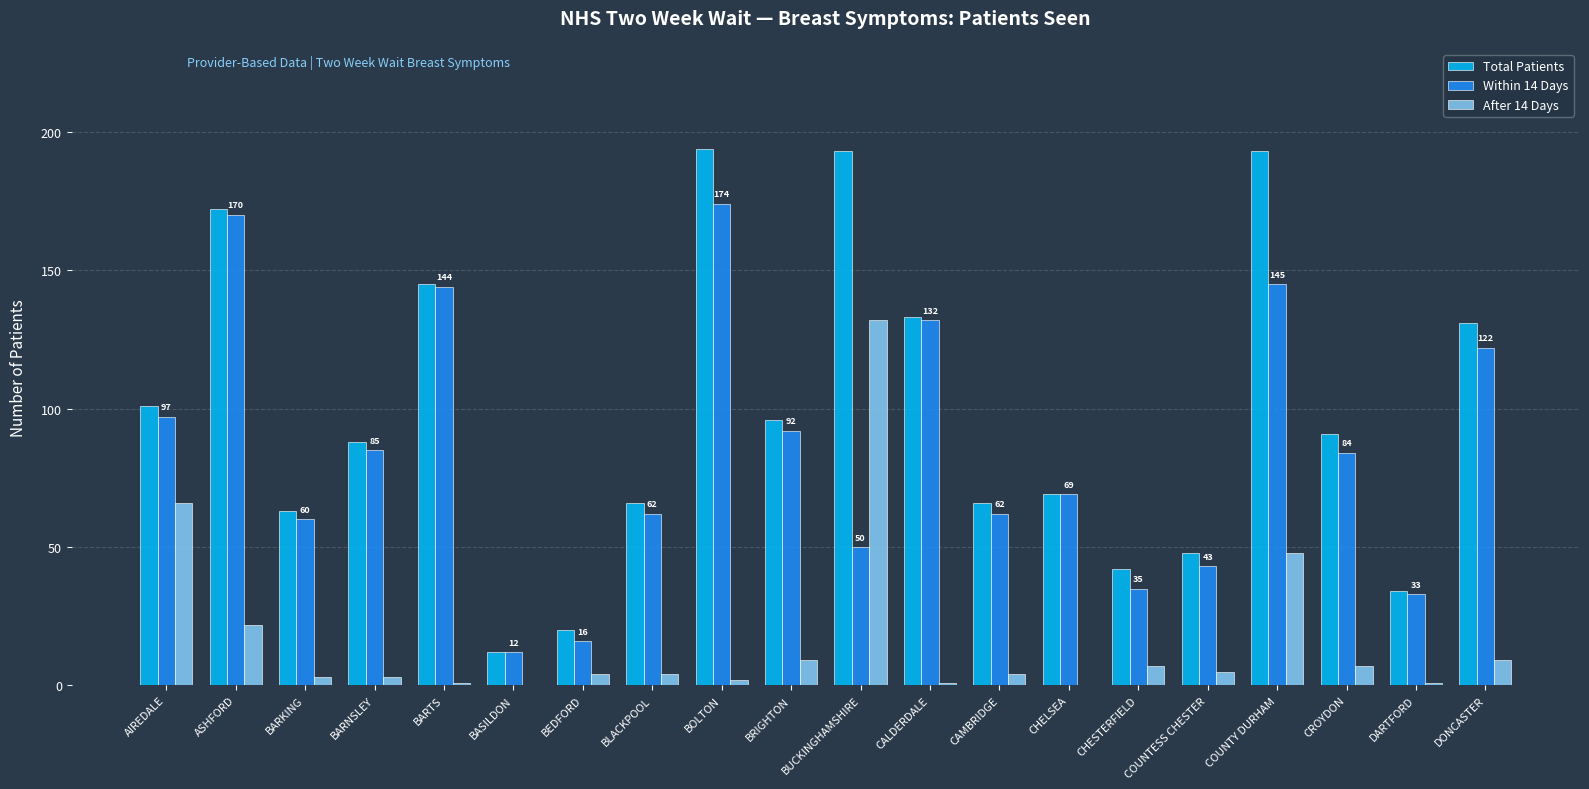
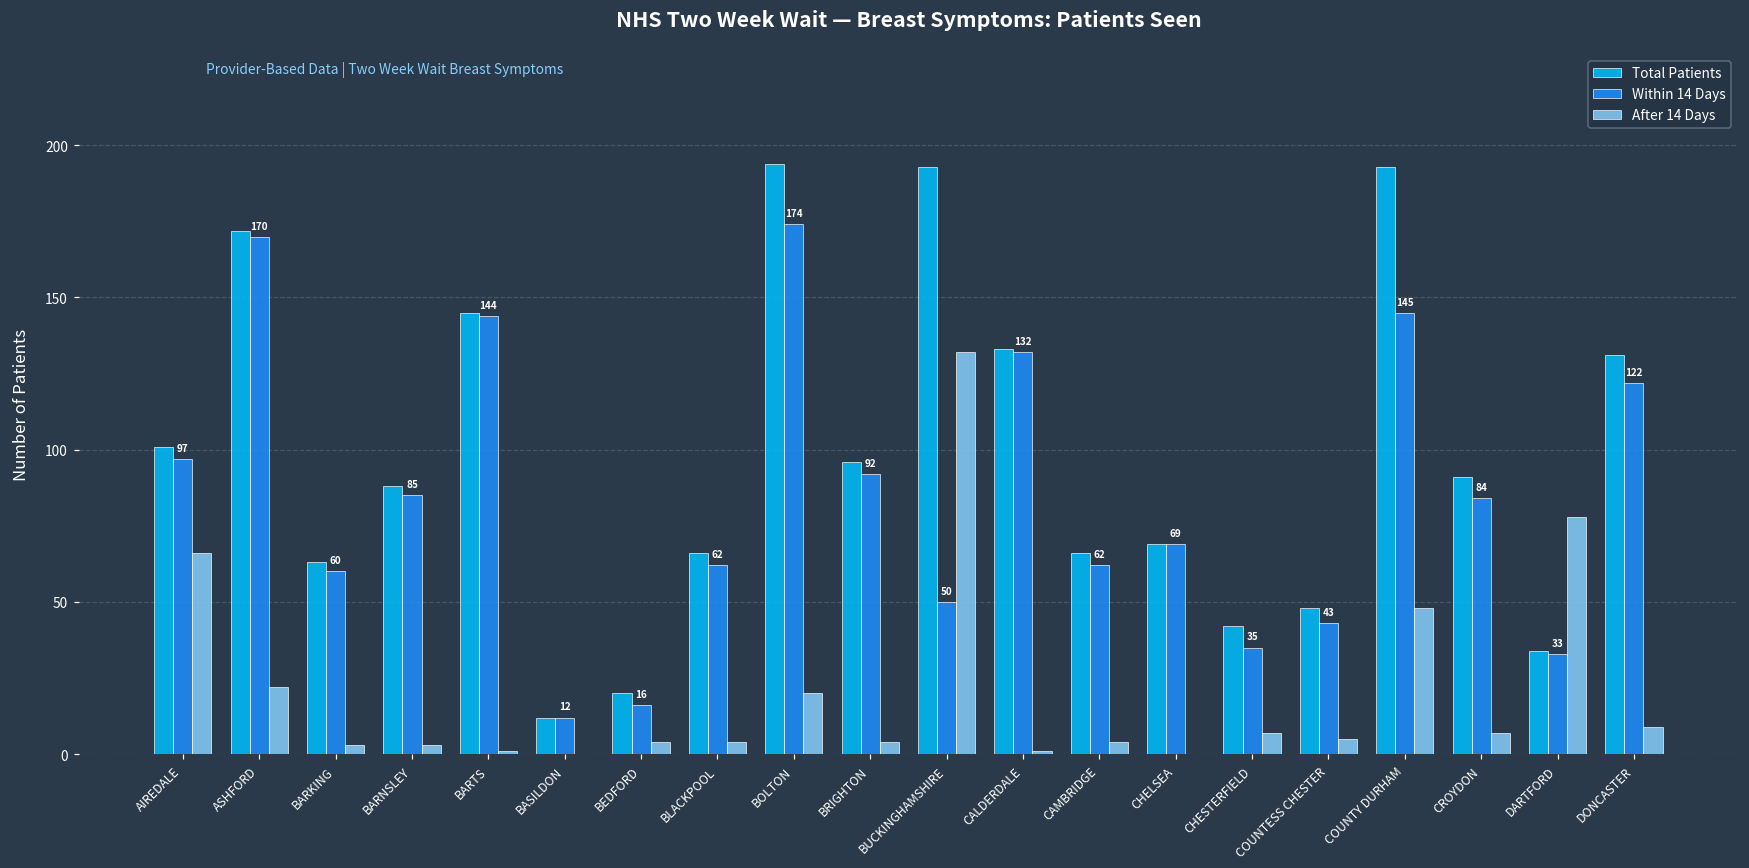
After 14 Days, BOLTON: 2 -> 20
After 14 Days, BRIGHTON: 9 -> 4
After 14 Days, DARTFORD: 1 -> 78
